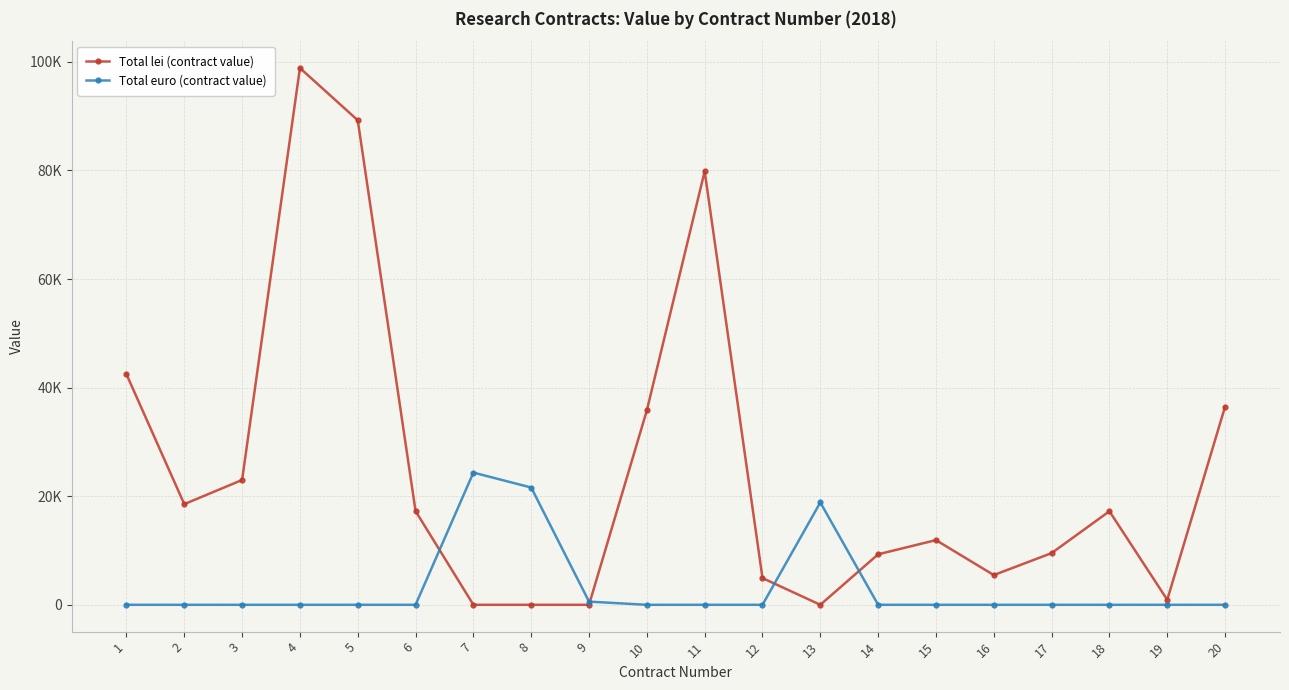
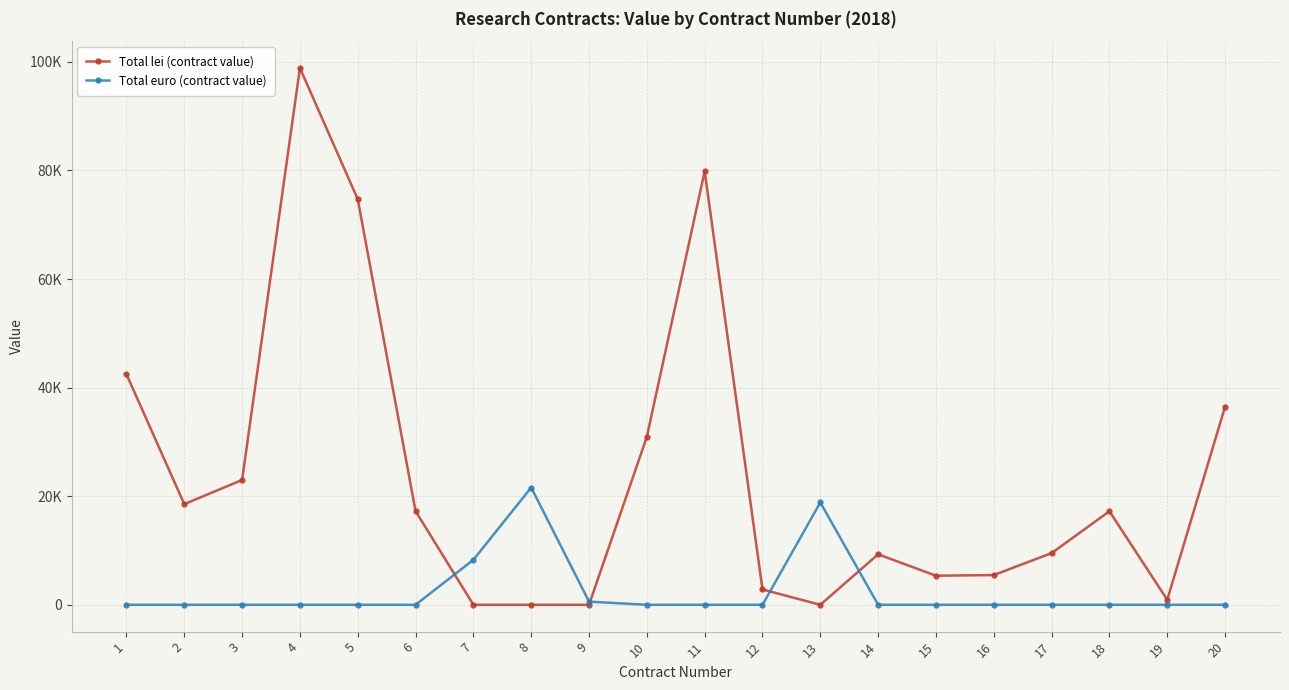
Total lei (contract value), 5: 89000 -> 75000
Total euro (contract value), 7: 24000 -> 8000
Total lei (contract value), 10: 36000 -> 31000
Total lei (contract value), 12: 5000 -> 3000
Total lei (contract value), 15: 12000 -> 5000
